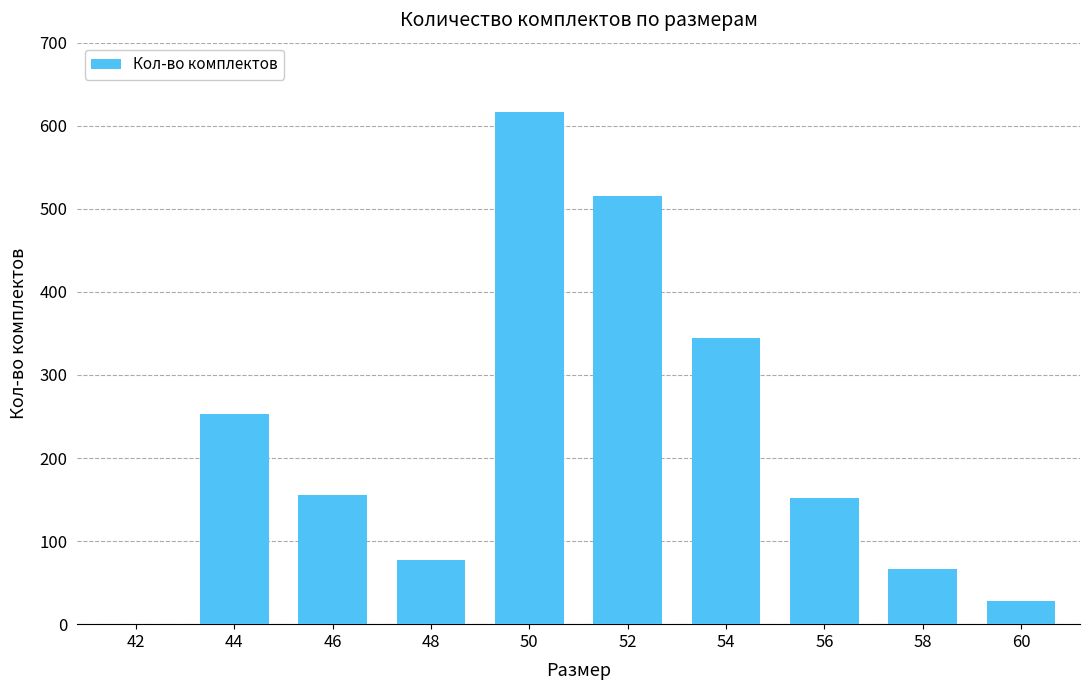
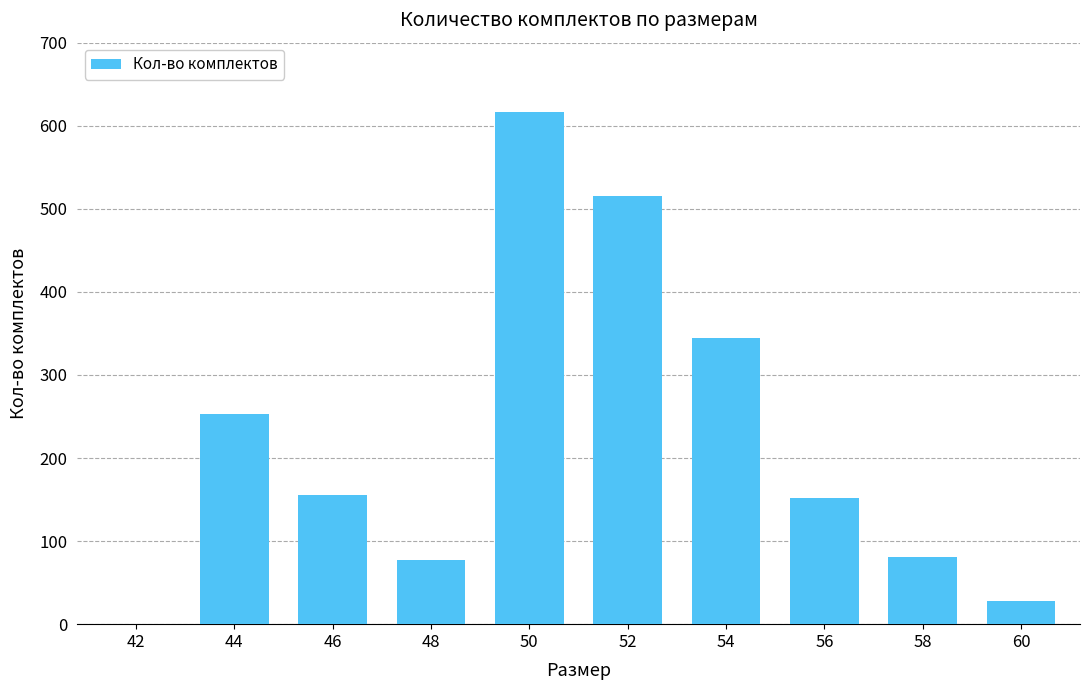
58: 70 -> 80
